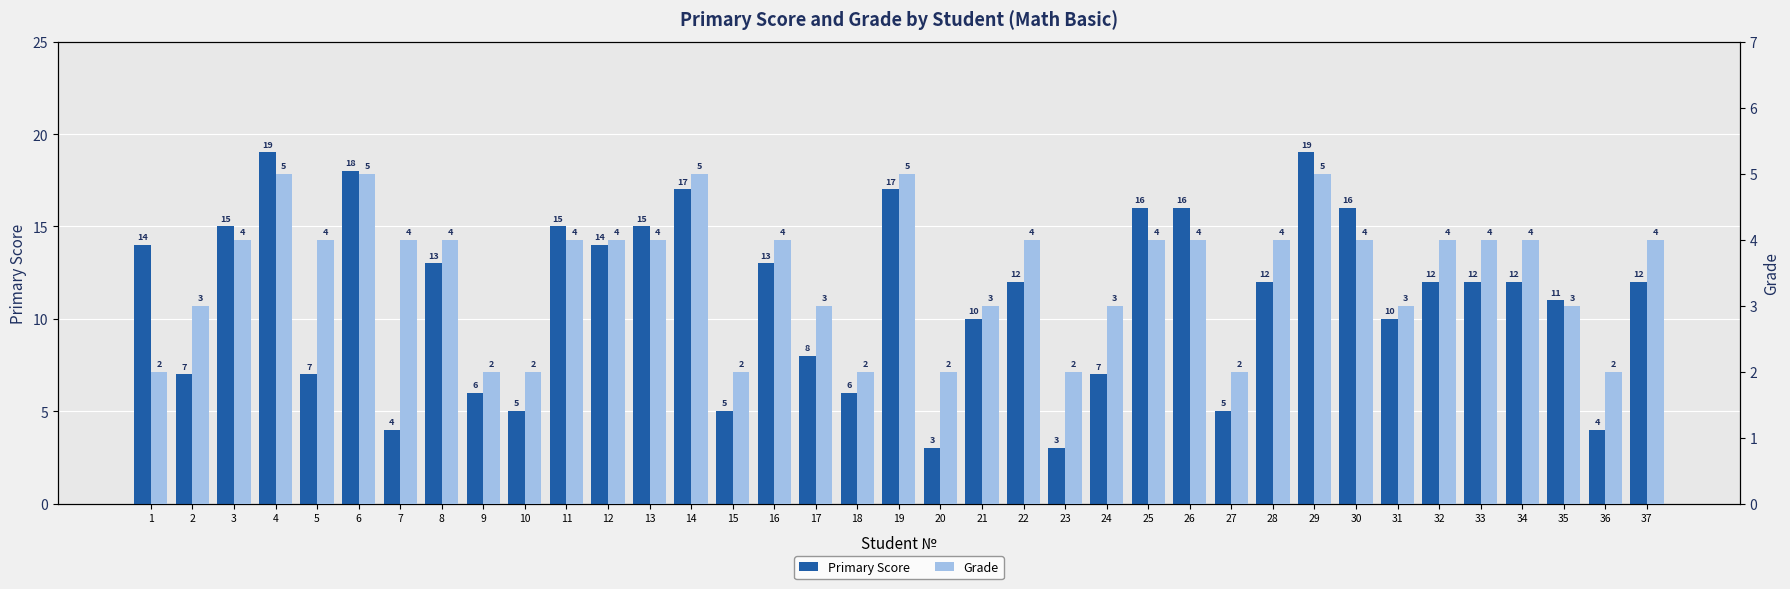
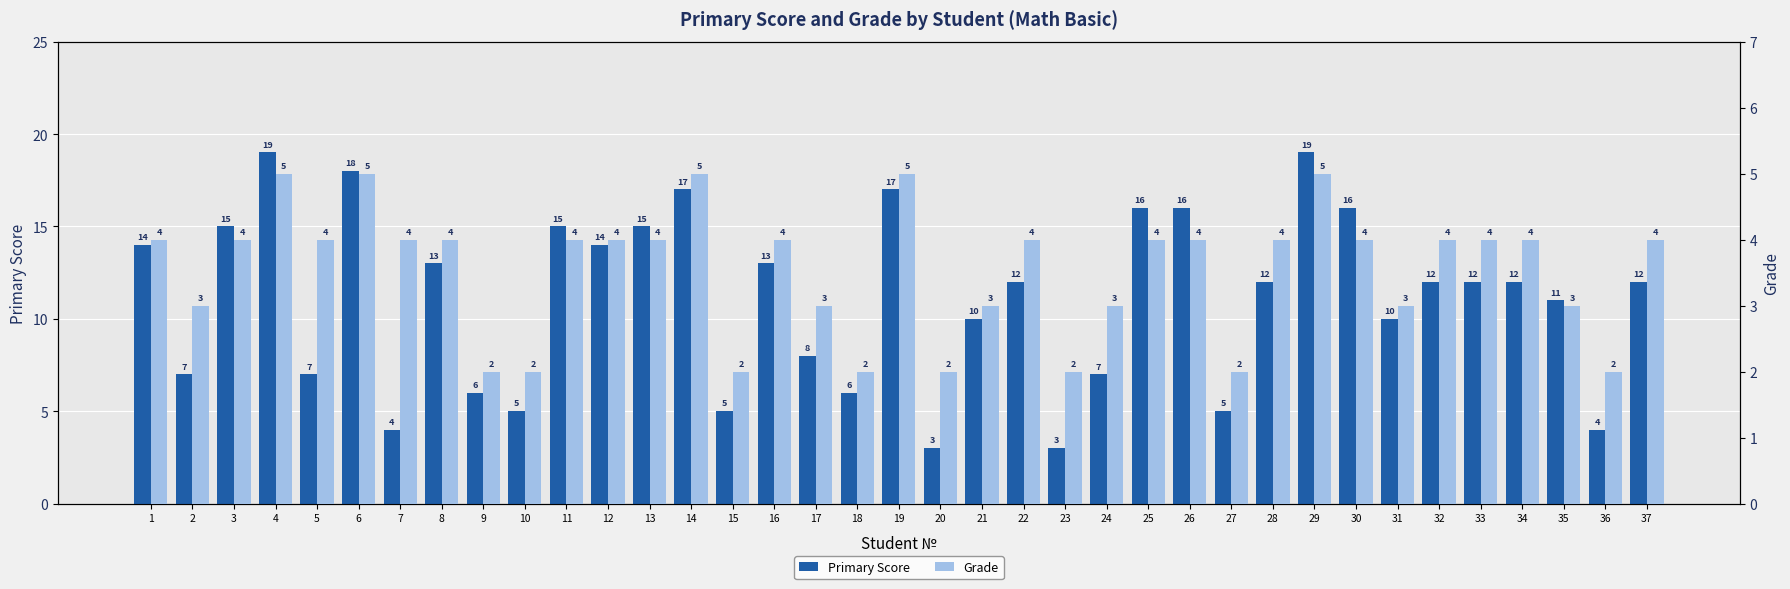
Grade, 1: 2 -> 4
